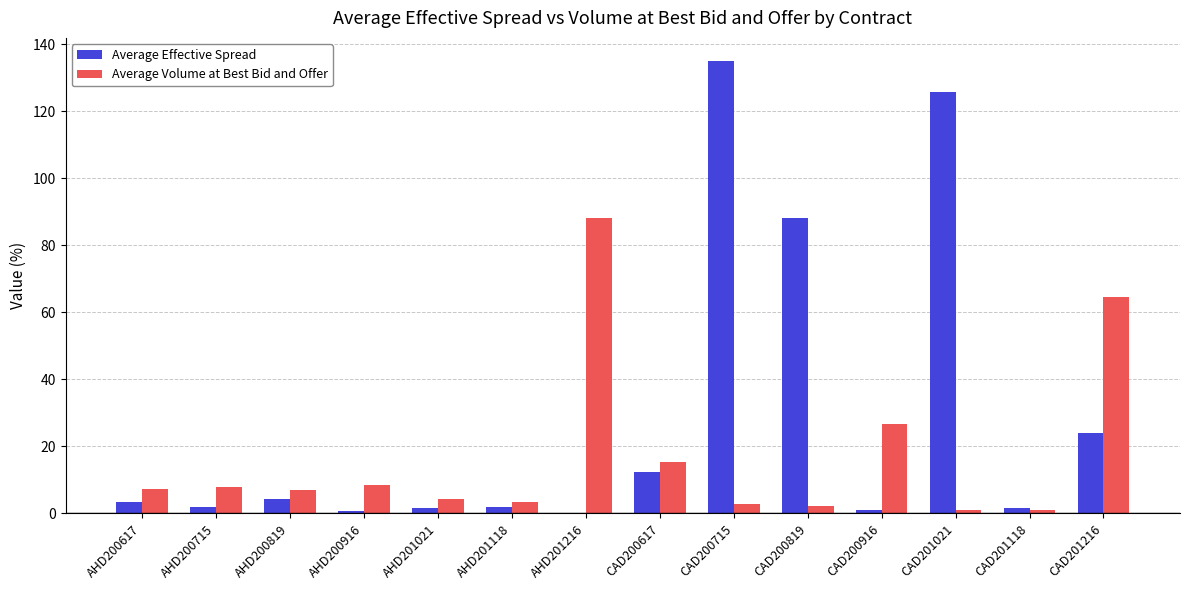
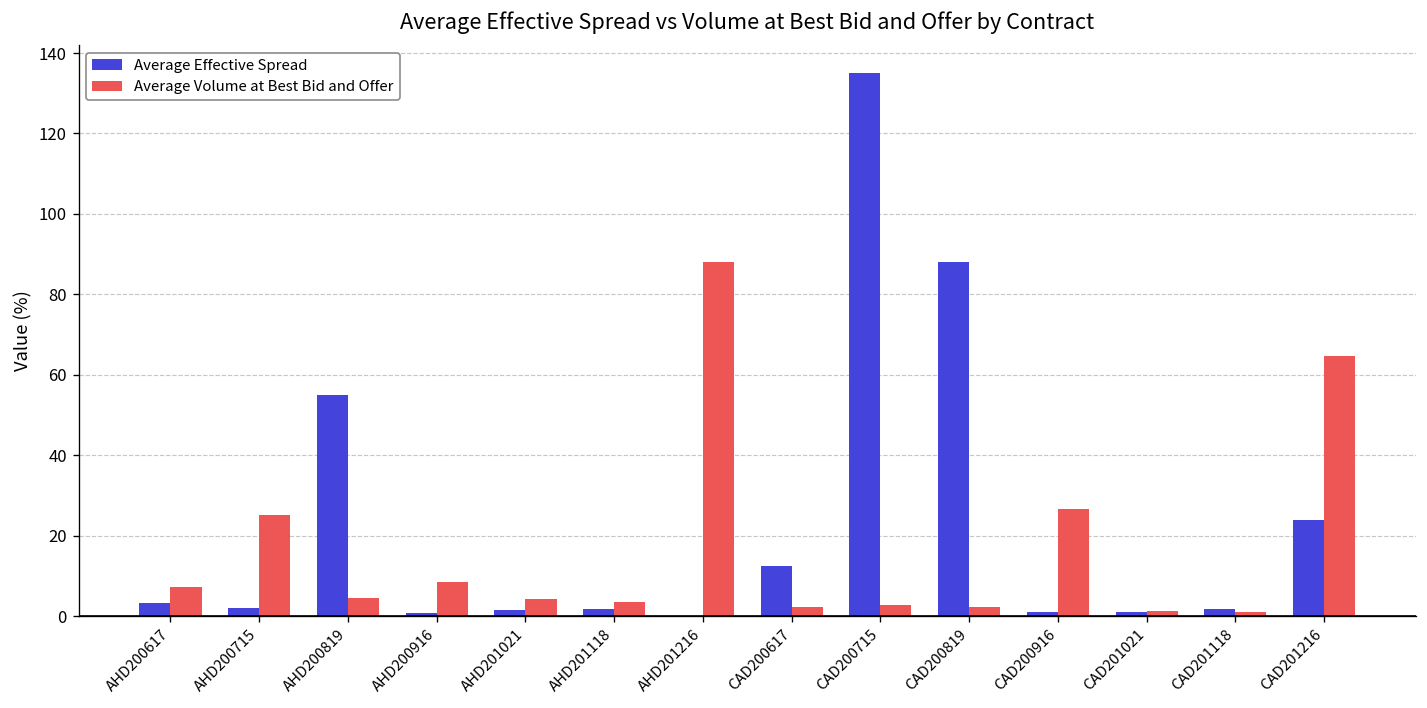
Average Volume at Best Bid and Offer, AHD200715: 8 -> 25
Average Effective Spread, AHD200819: 4 -> 55
Average Volume at Best Bid and Offer, AHD200819: 7 -> 5
Average Volume at Best Bid and Offer, CAD200617: 15 -> 2
Average Effective Spread, CAD201021: 126 -> 1
